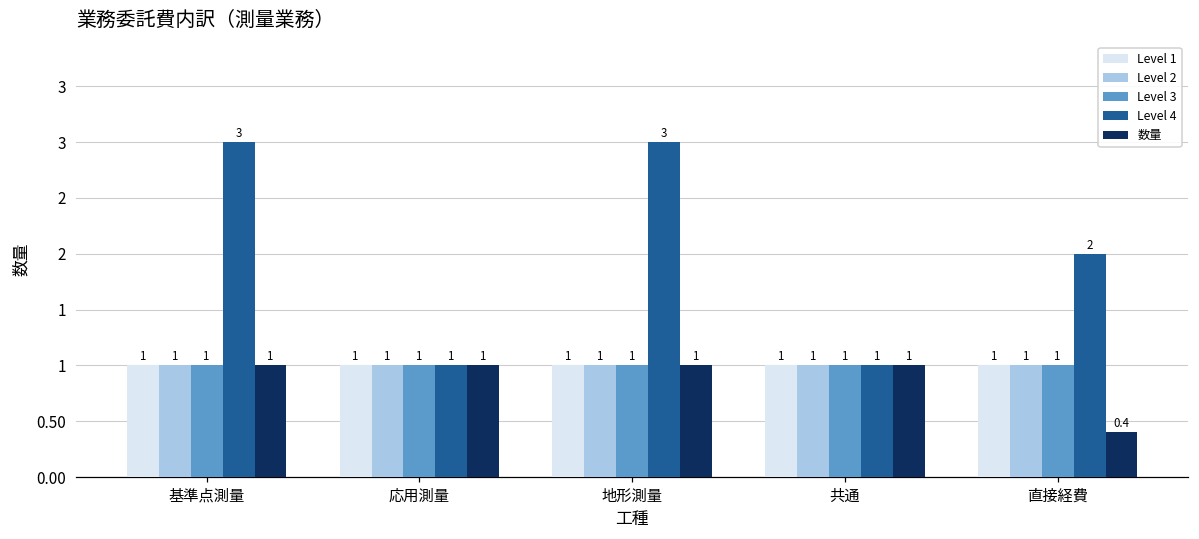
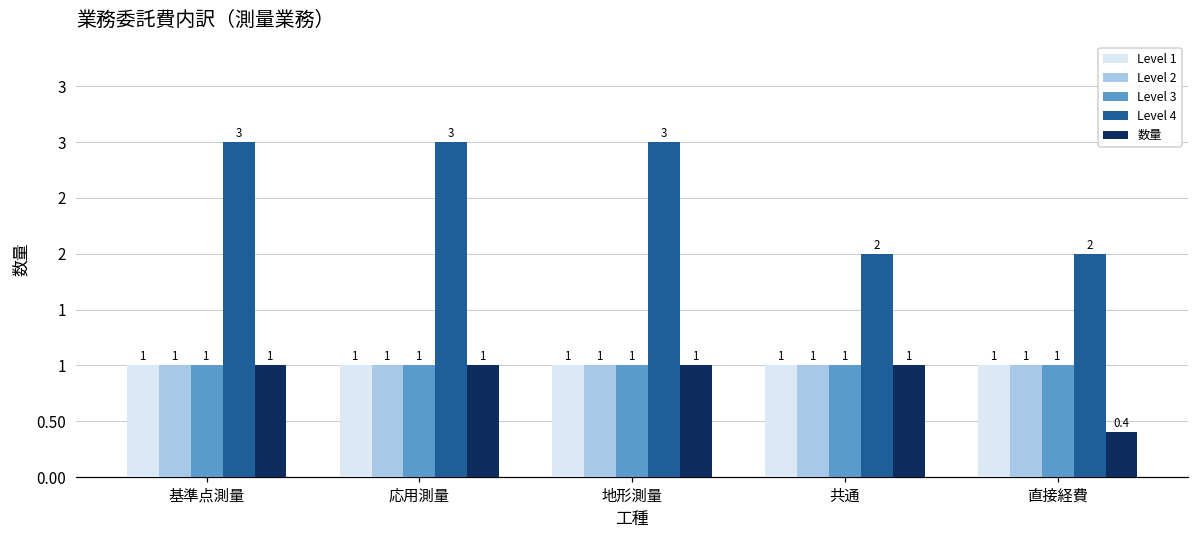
Level 4, 応用測量: 1 -> 3
Level 4, 共通: 1 -> 2
